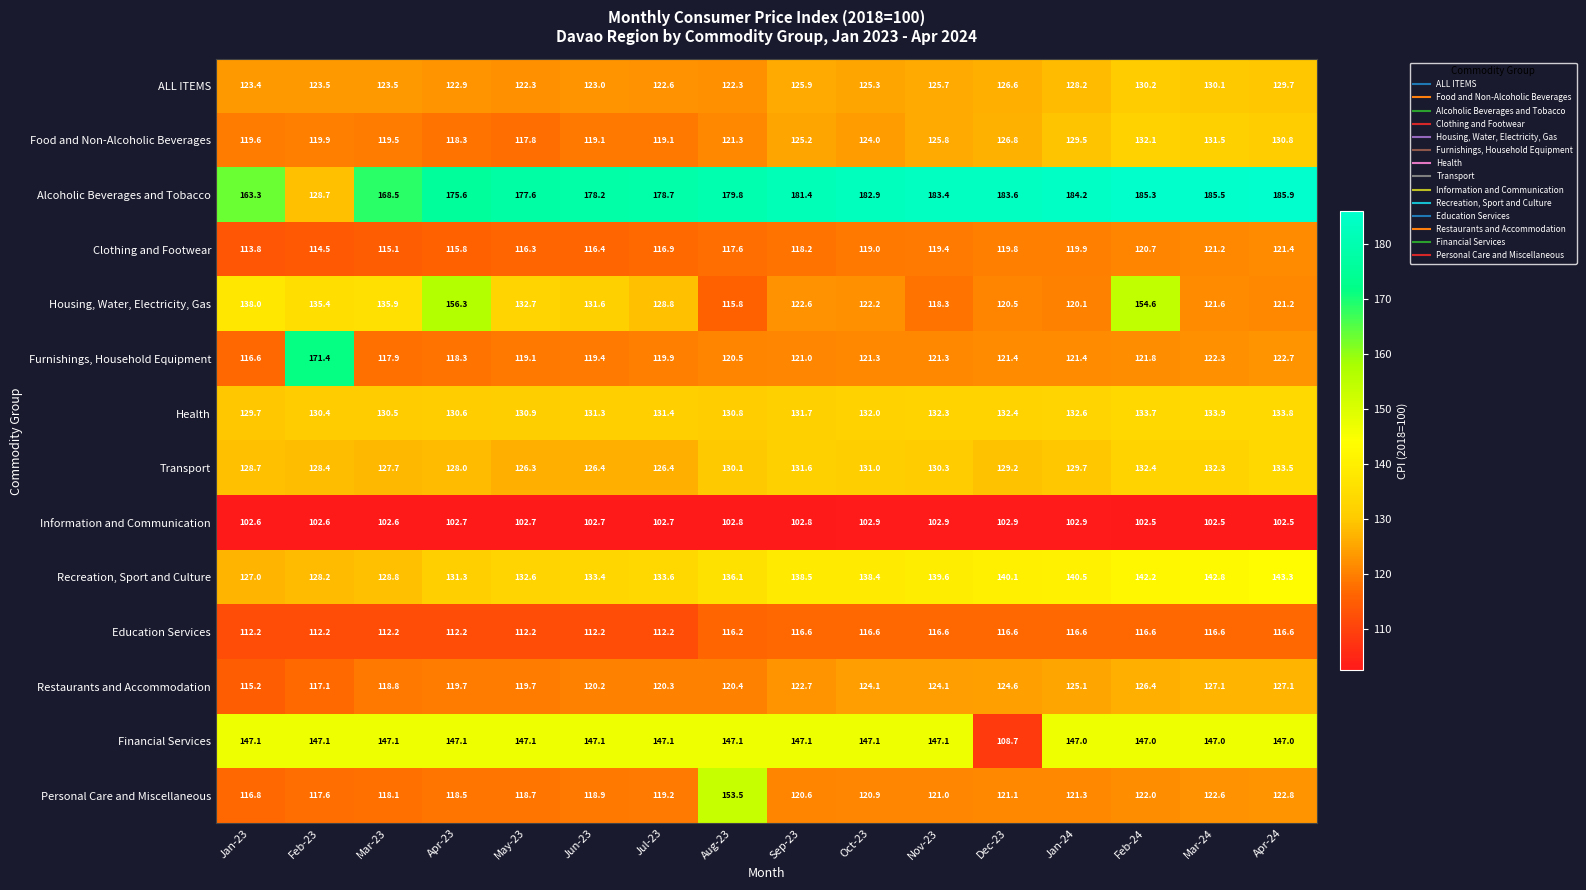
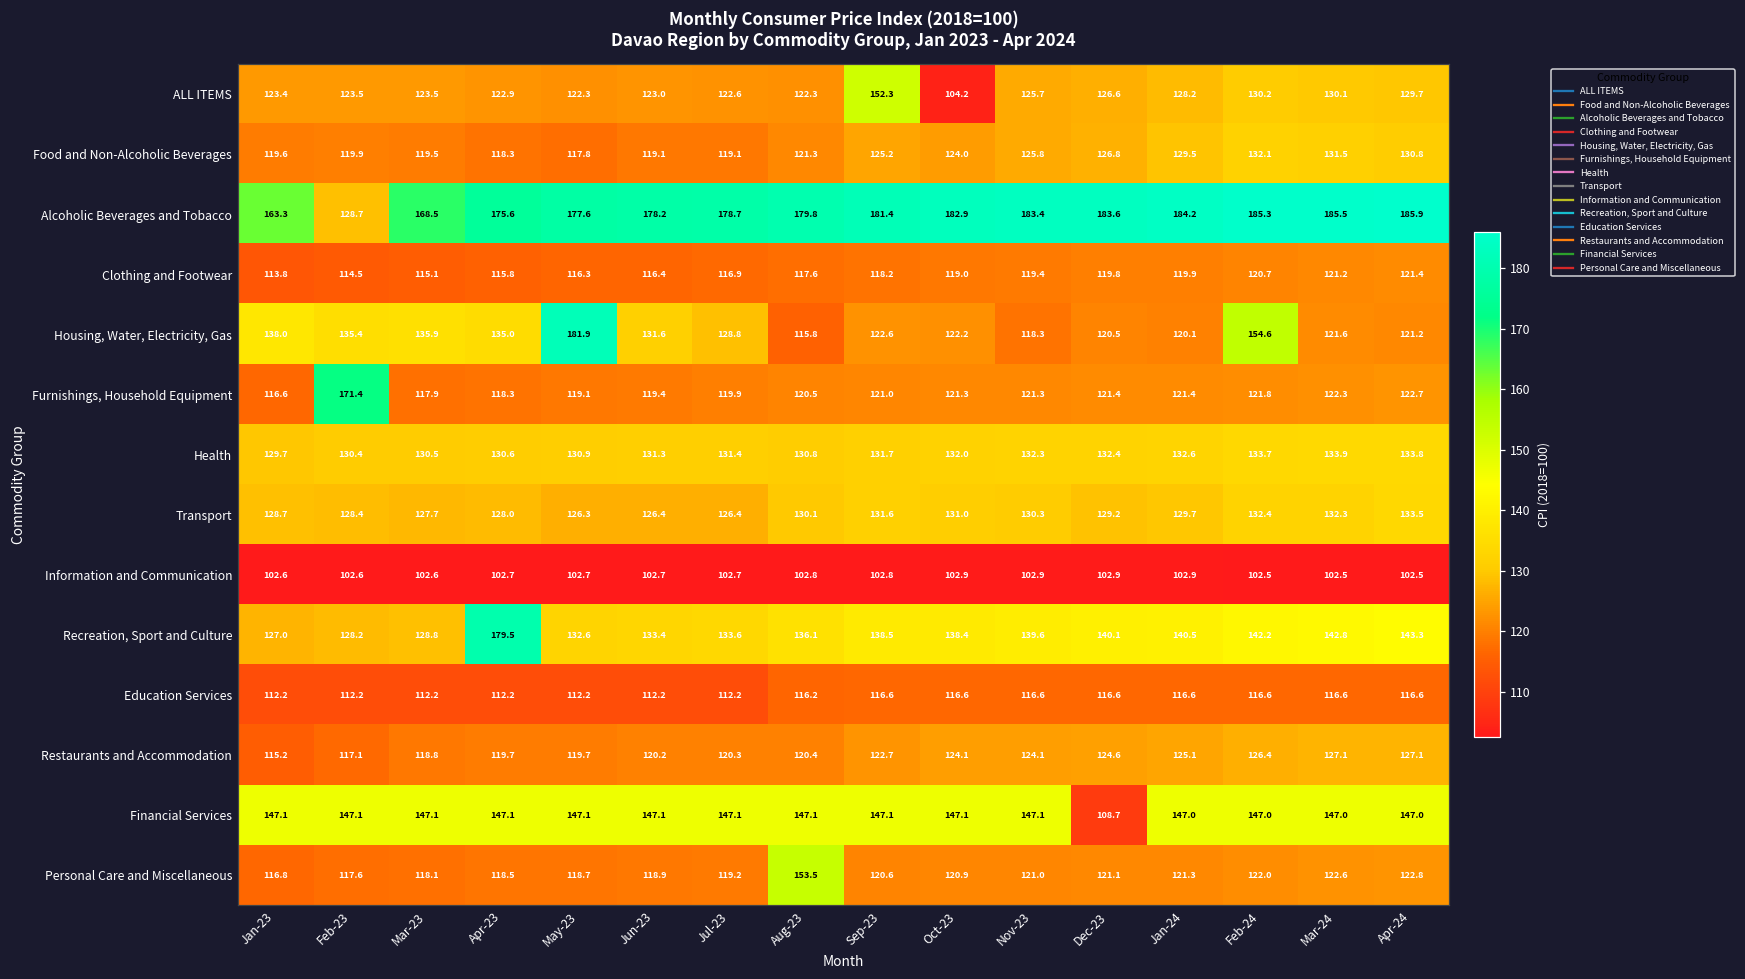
ALL ITEMS, Sep-23: 125.9 -> 152.3
ALL ITEMS, Oct-23: 125.3 -> 104.2
Housing, Water, Electricity, Gas, Apr-23: 156.3 -> 135.0
Housing, Water, Electricity, Gas, May-23: 132.7 -> 181.9
Recreation, Sport and Culture, Apr-23: 131.3 -> 179.5
